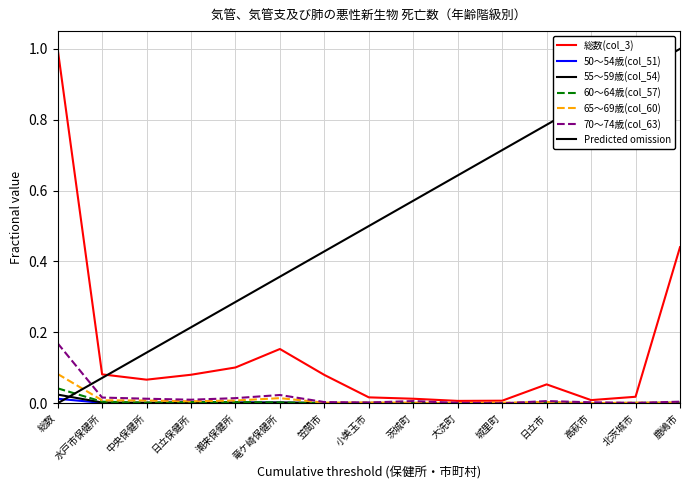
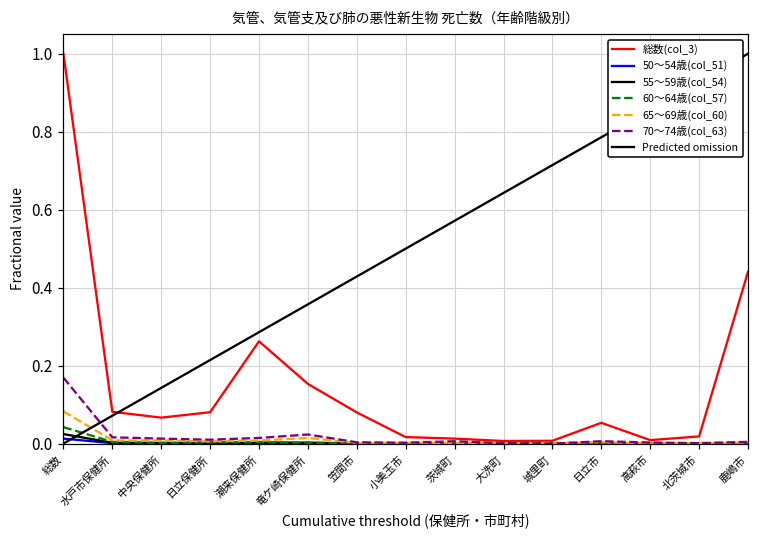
総数(col_3), 潮来保健所: 0.10 -> 0.26
